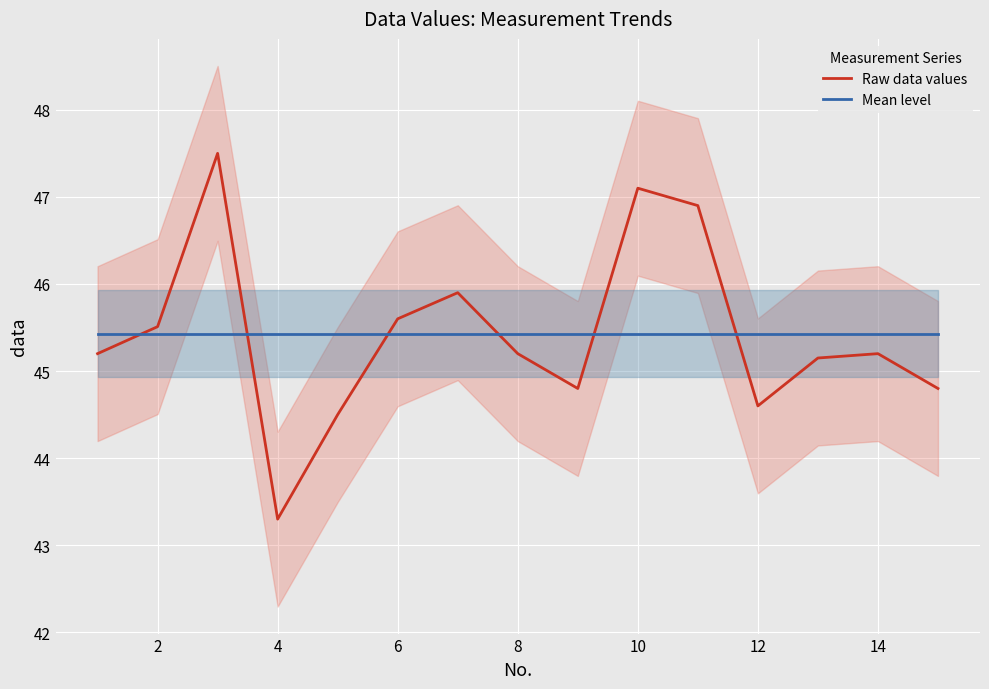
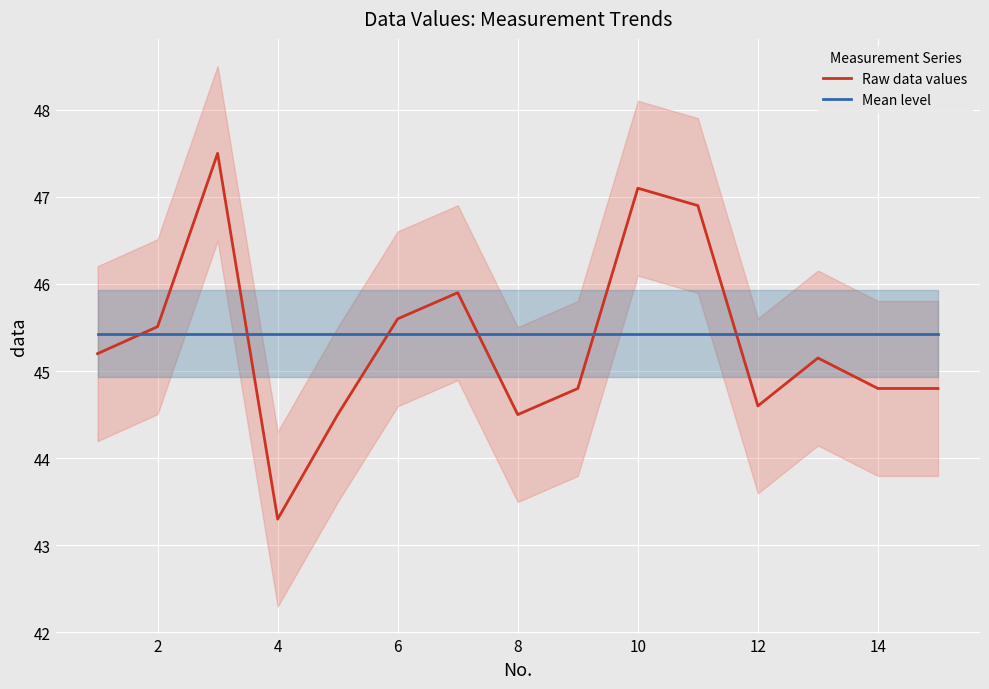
Raw data values, 8: 45.2 -> 44.5
Raw data values, 14: 45.2 -> 44.8
